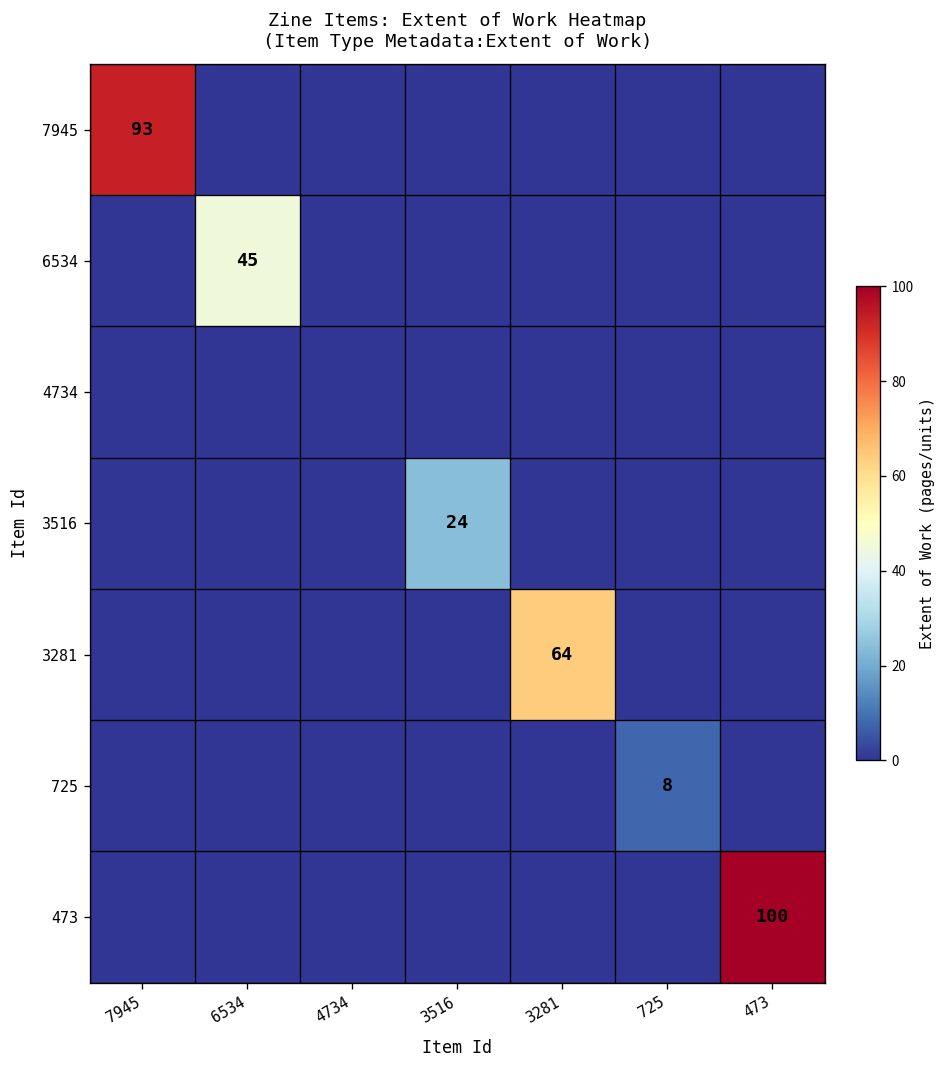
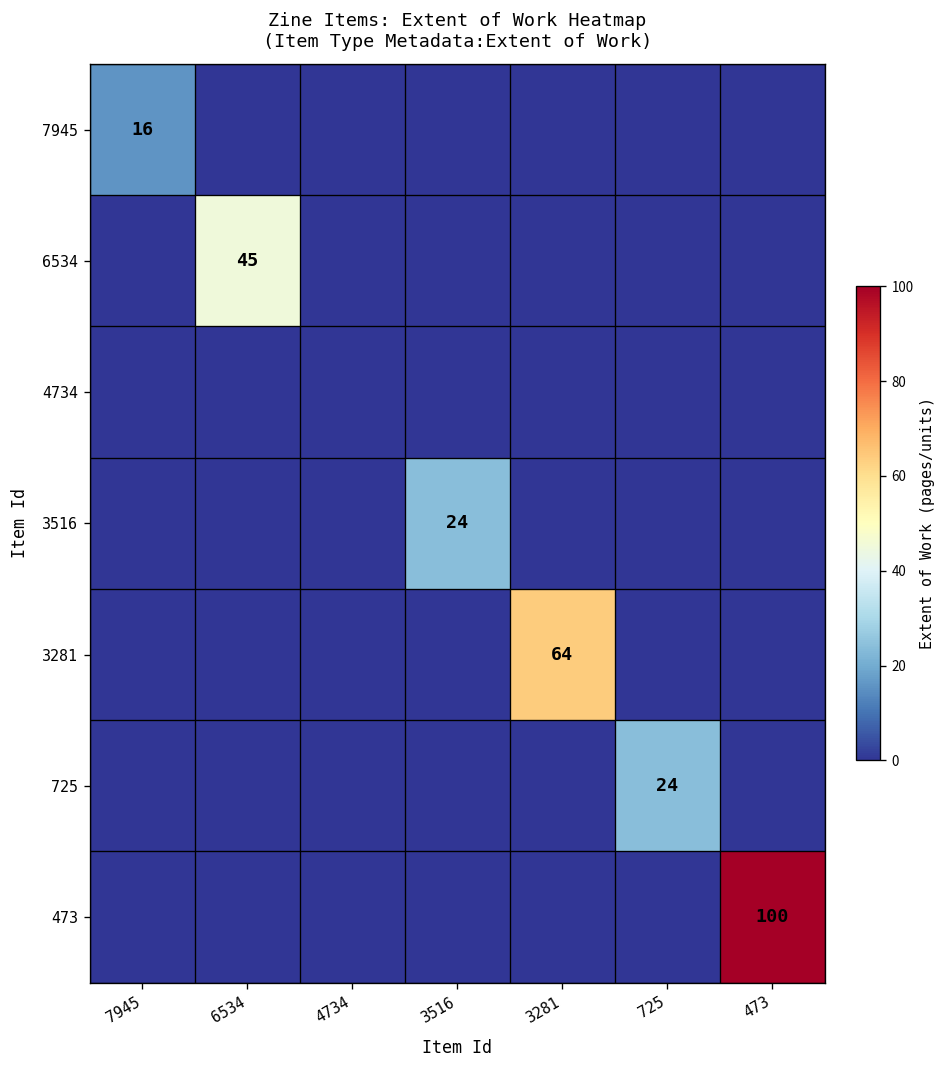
7945, 7945: 93 -> 16
725, 725: 8 -> 24
